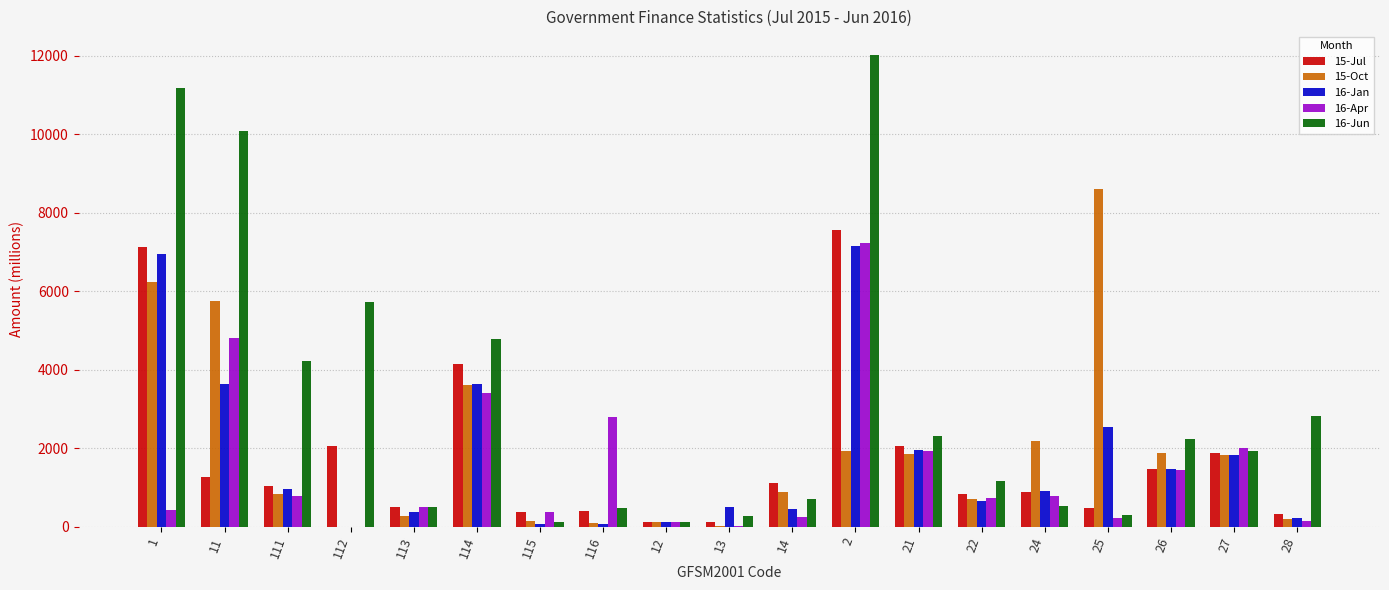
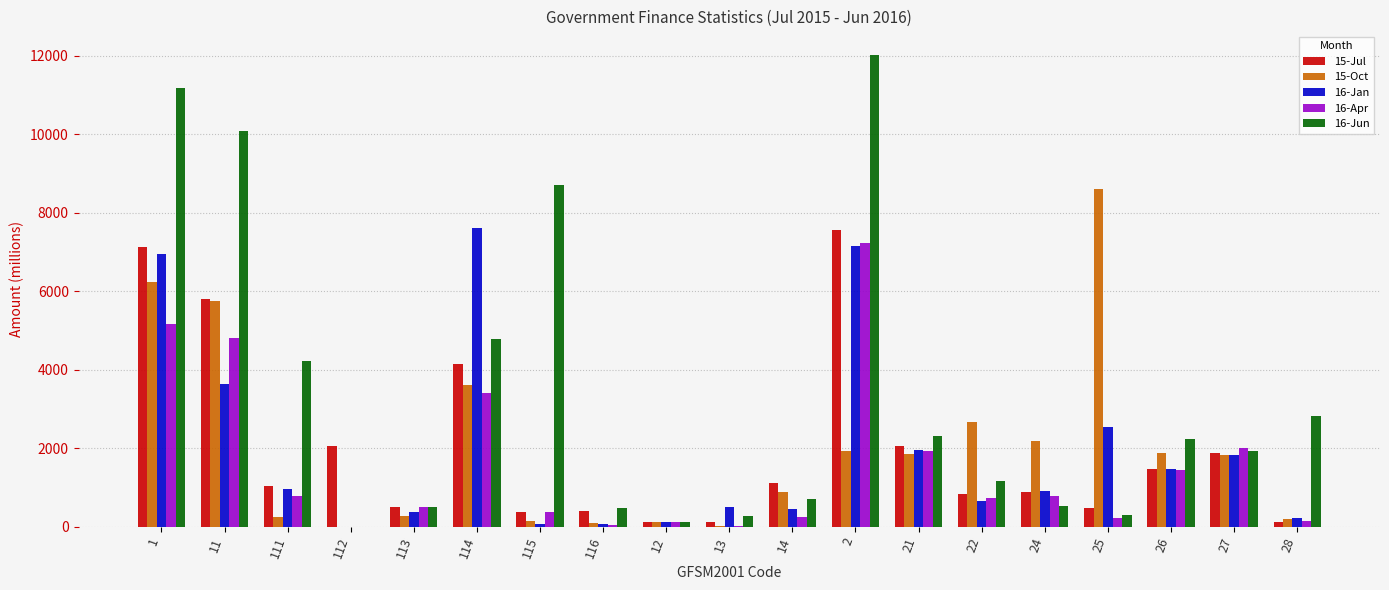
16-Apr, 1: 400 -> 5200
15-Jul, 11: 1300 -> 5800
15-Oct, 111: 800 -> 200
16-Jun, 112: 5700 -> 0
16-Jan, 114: 3600 -> 7600
16-Jun, 115: 100 -> 8700
16-Apr, 116: 2800 -> 0
15-Oct, 22: 700 -> 2700
15-Jul, 28: 300 -> 100
